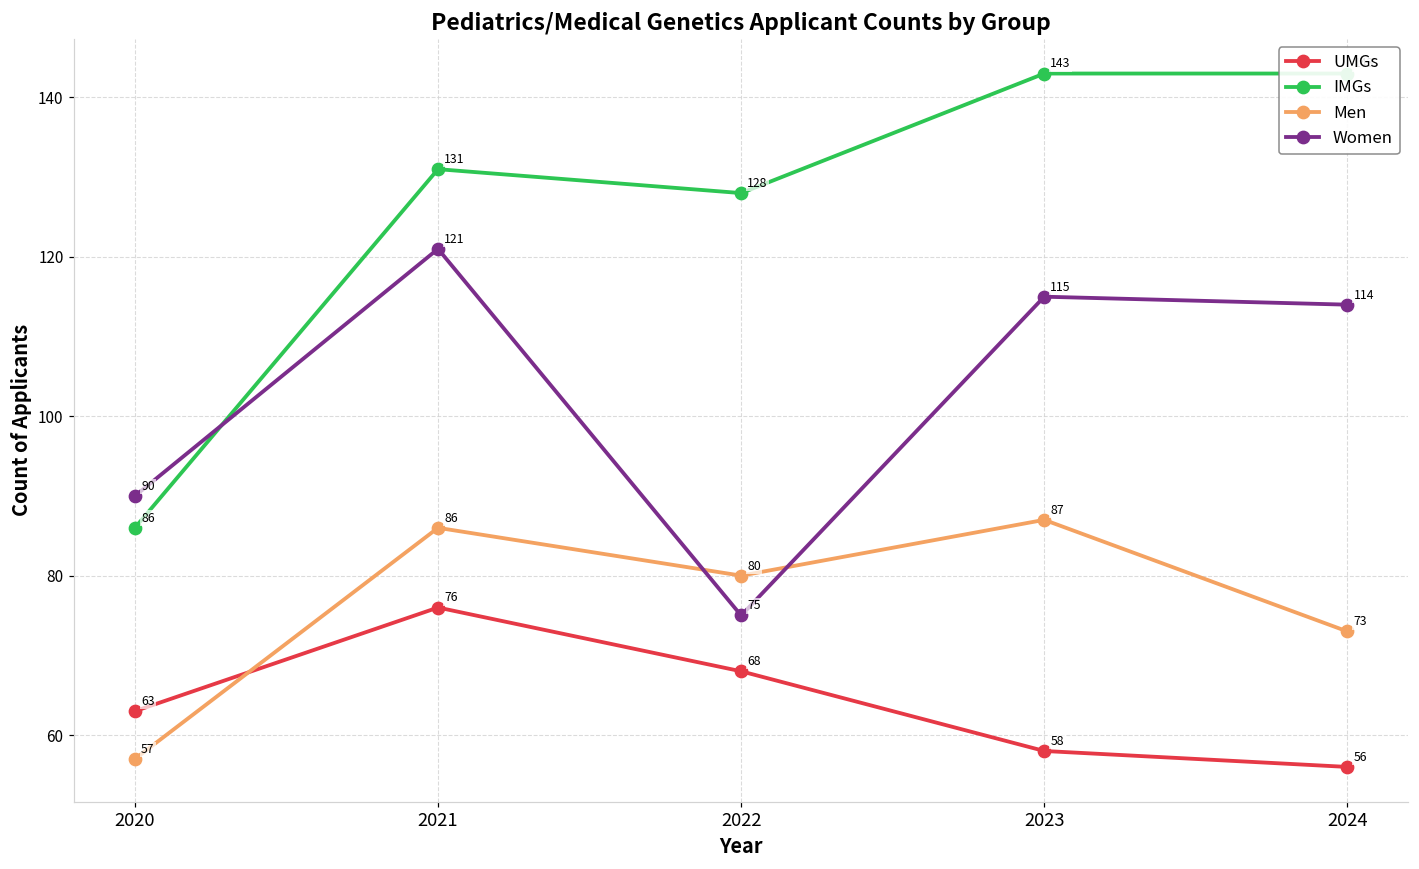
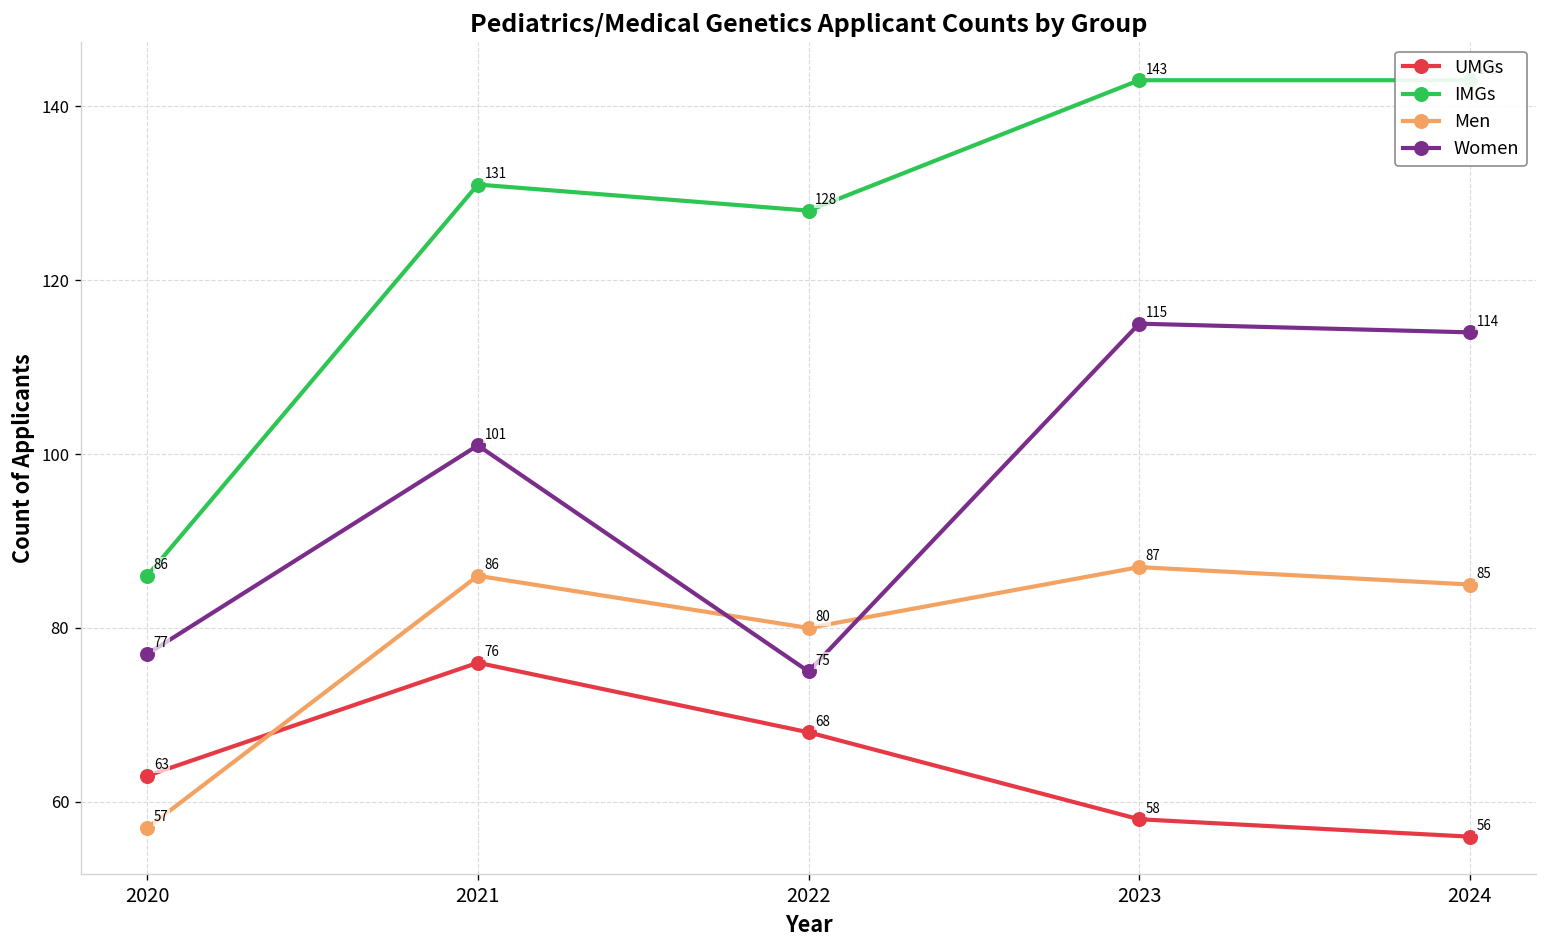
Women, 2020: 90 -> 77
Women, 2021: 121 -> 101
Men, 2024: 73 -> 85
